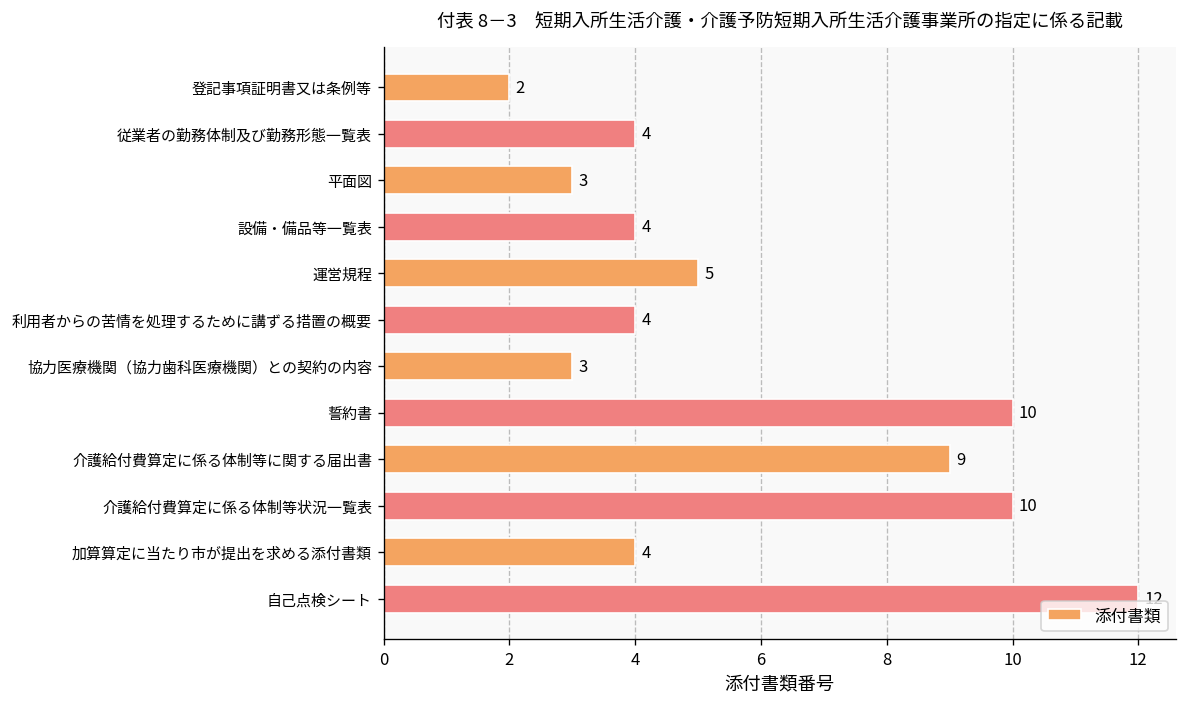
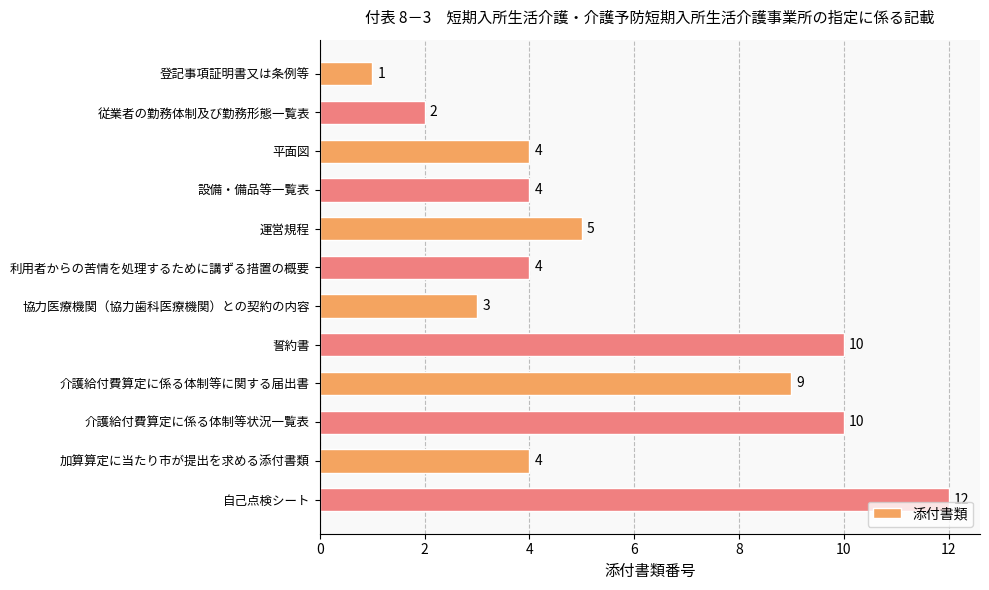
登記事項証明書又は条例等: 2 -> 1
従業者の勤務体制及び勤務形態一覧表: 4 -> 2
平面図: 3 -> 4
